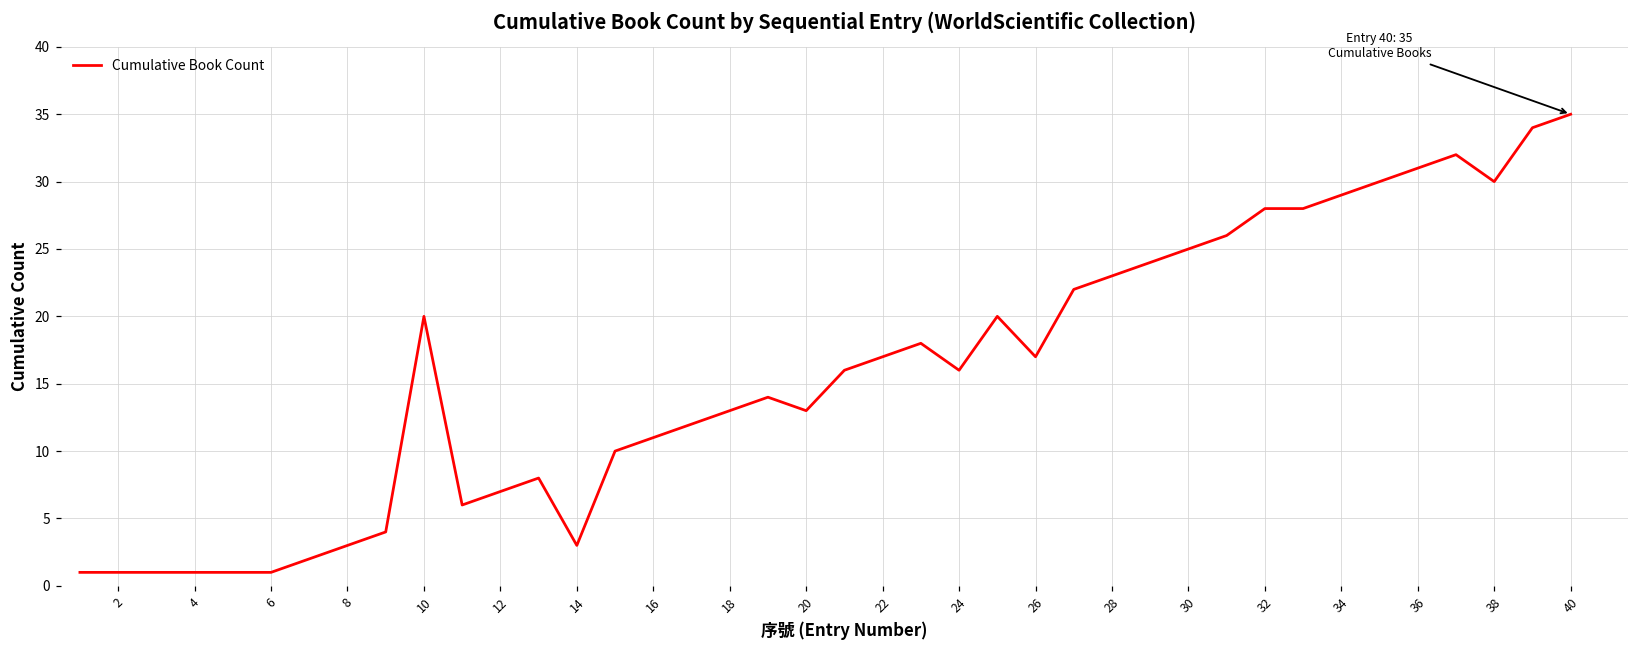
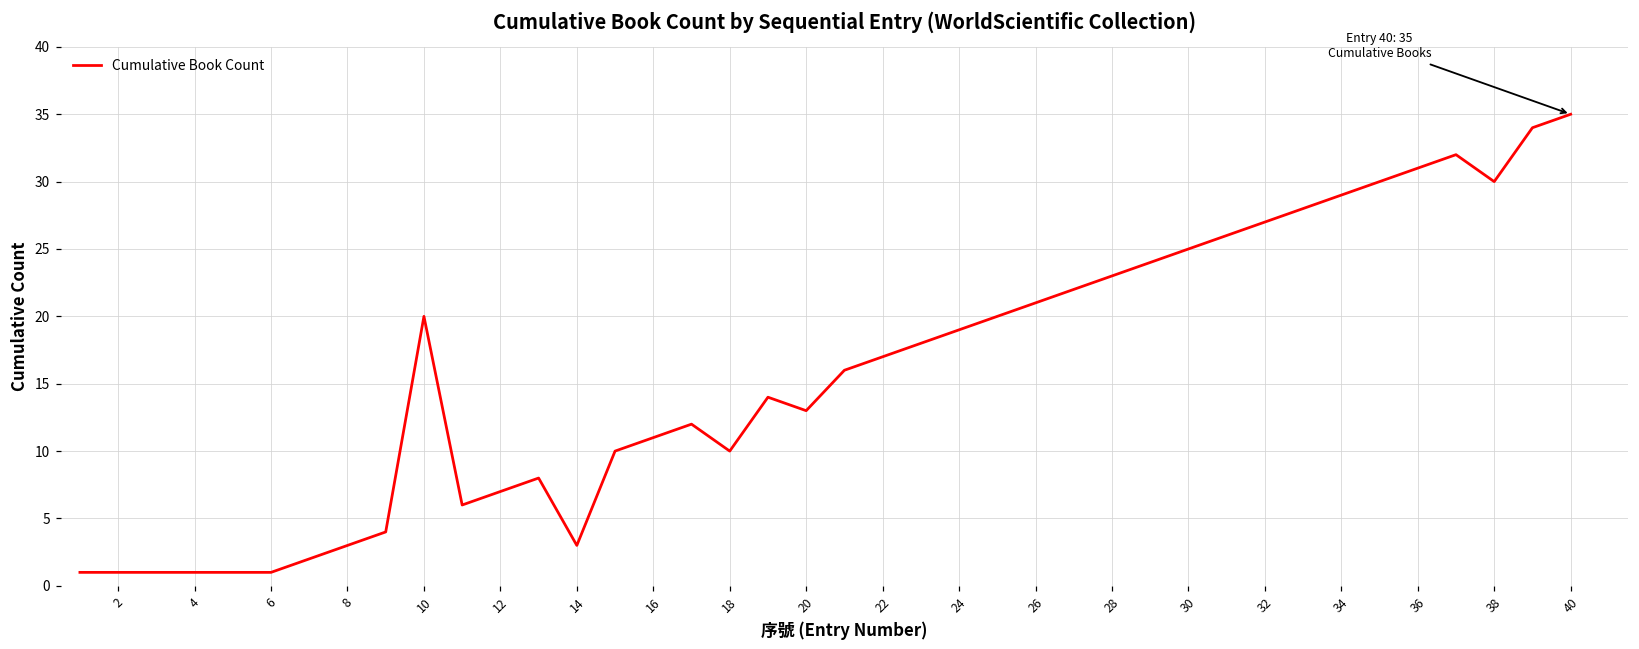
18: 13 -> 10
24: 16 -> 19
26: 17 -> 21
32: 28 -> 27
